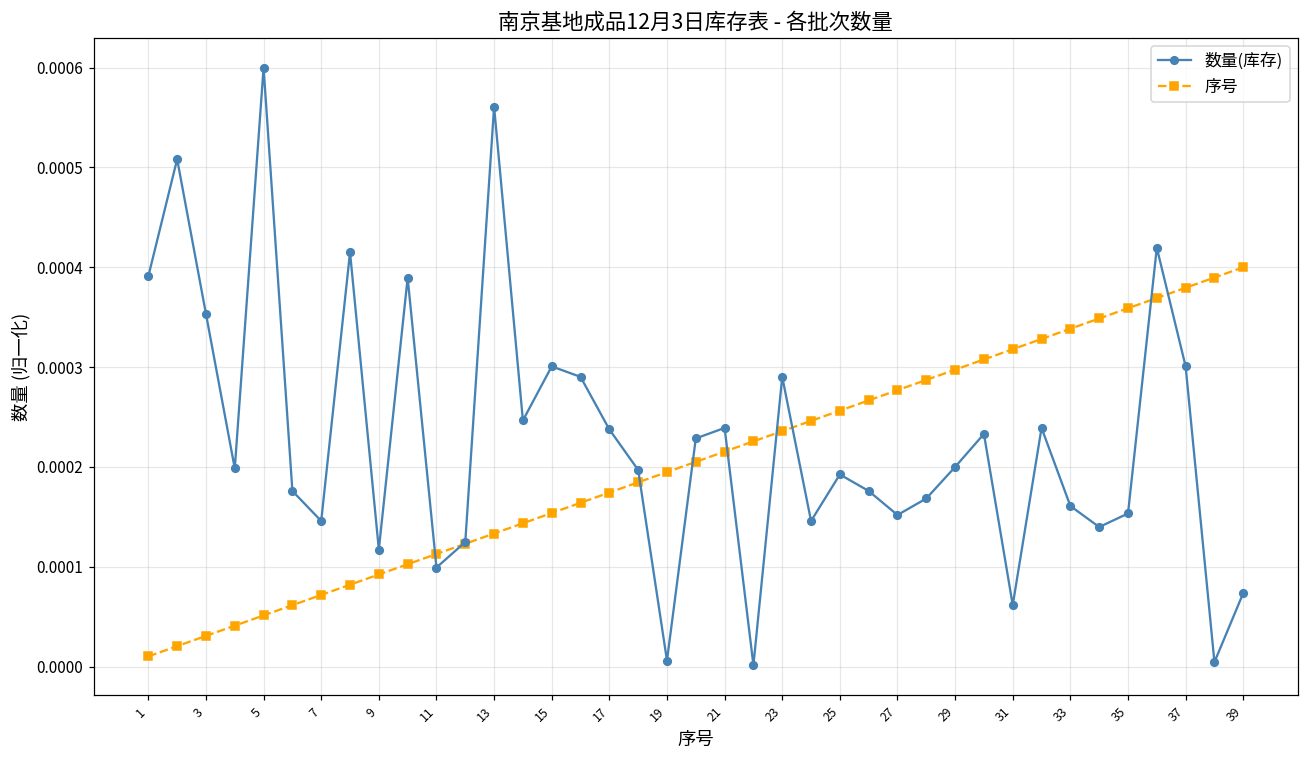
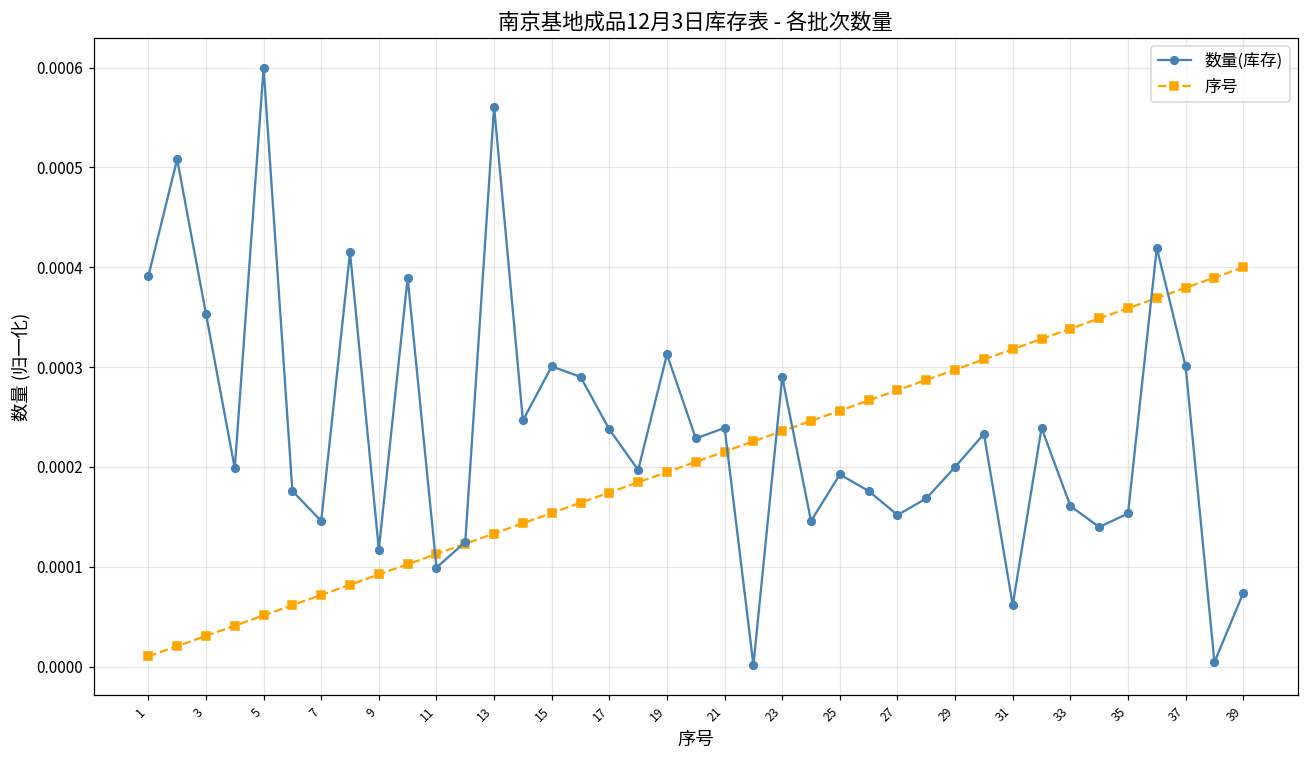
数量(库存), 19: 0.00001 -> 0.00031
